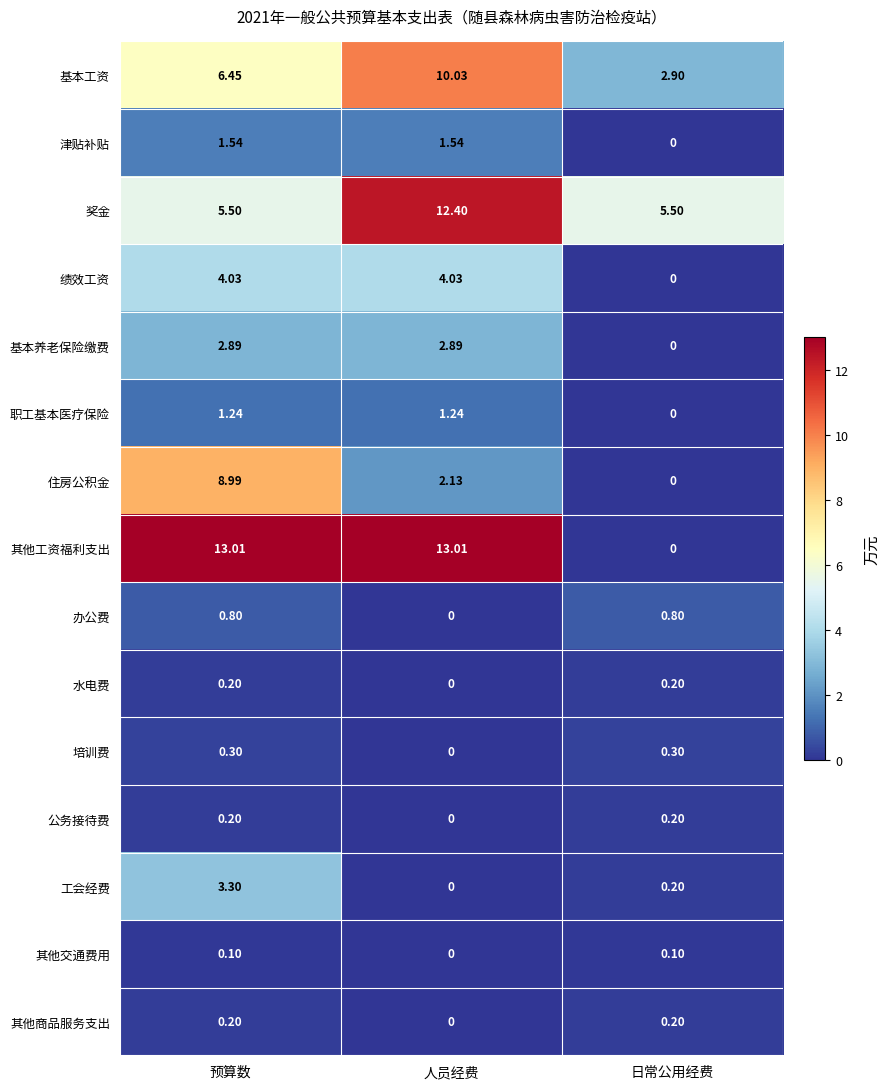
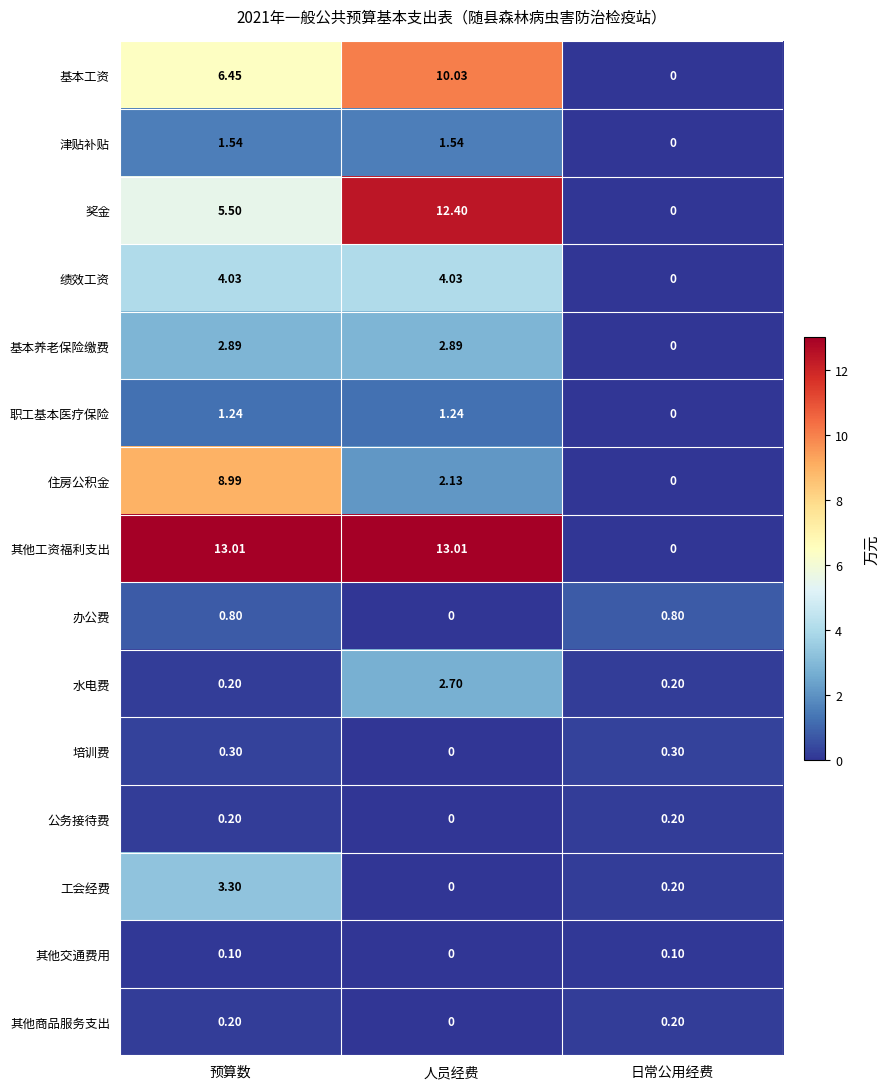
基本工资, 日常公用经费: 2.90 -> 0
奖金, 日常公用经费: 5.50 -> 0
水电费, 人员经费: 0 -> 2.70
